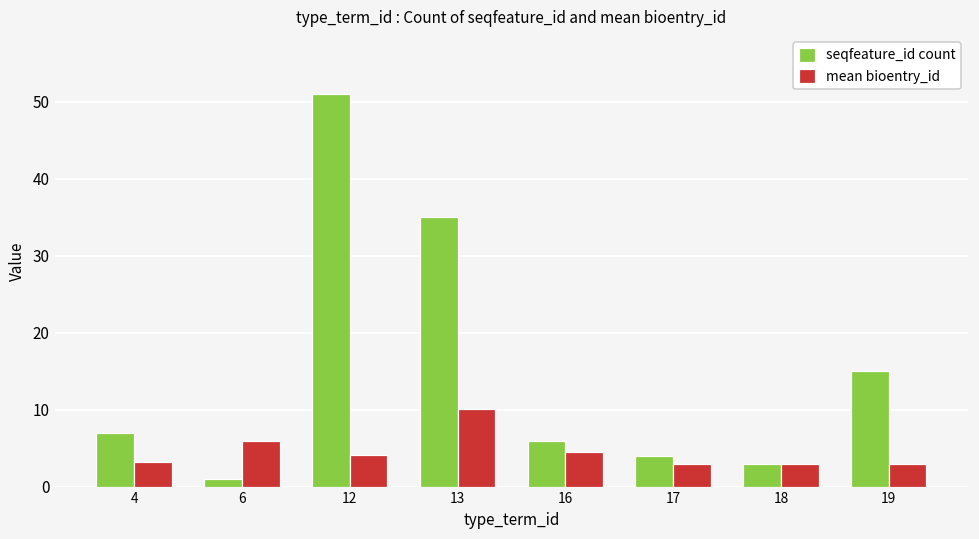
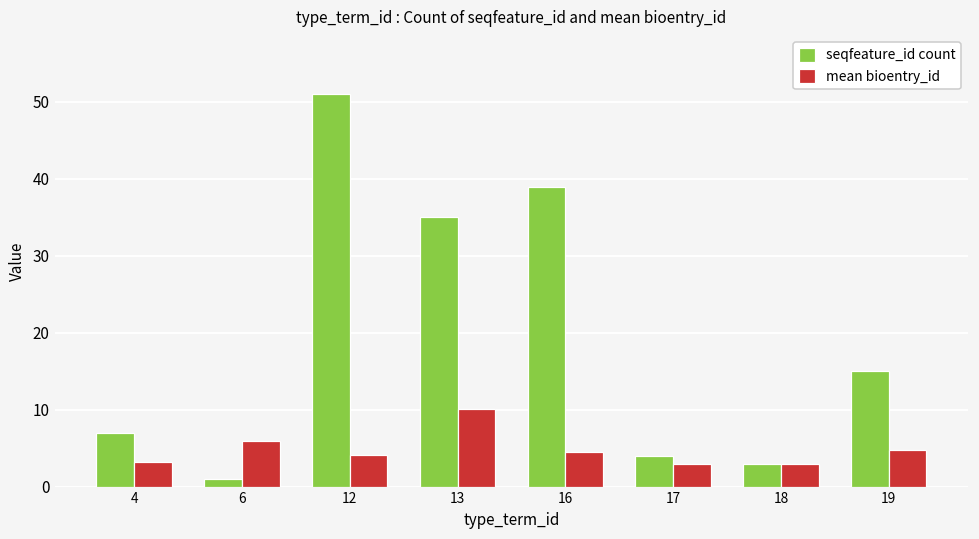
seqfeature_id count, 16: 6 -> 39
mean bioentry_id, 19: 3 -> 5
